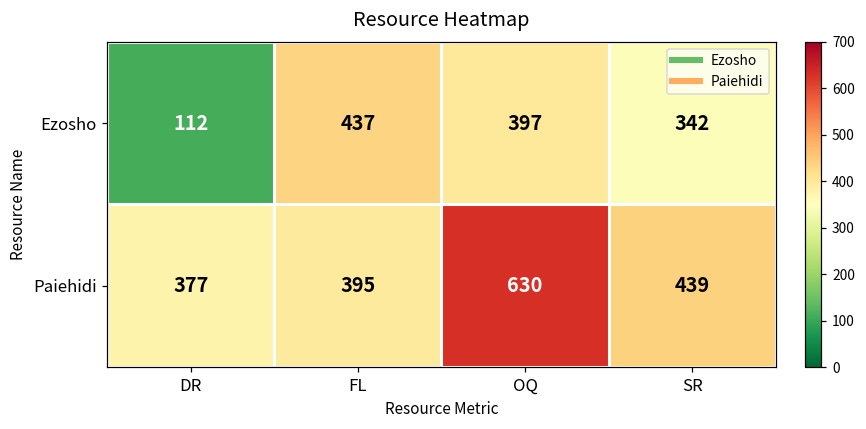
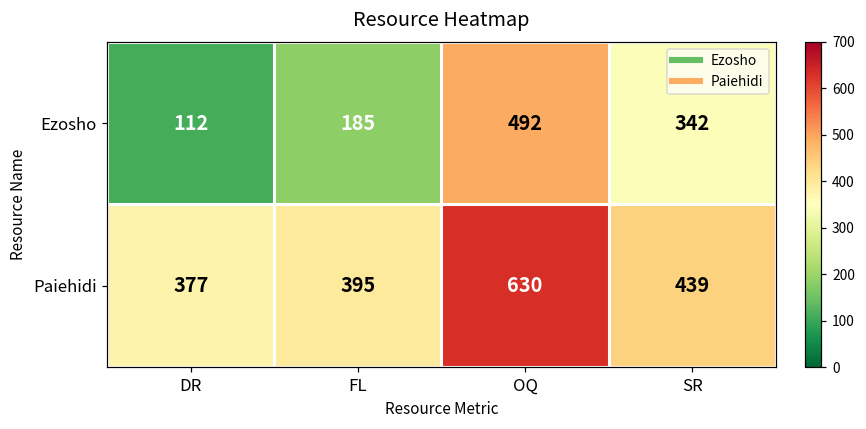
Ezosho, FL: 437 -> 185
Ezosho, OQ: 397 -> 492
